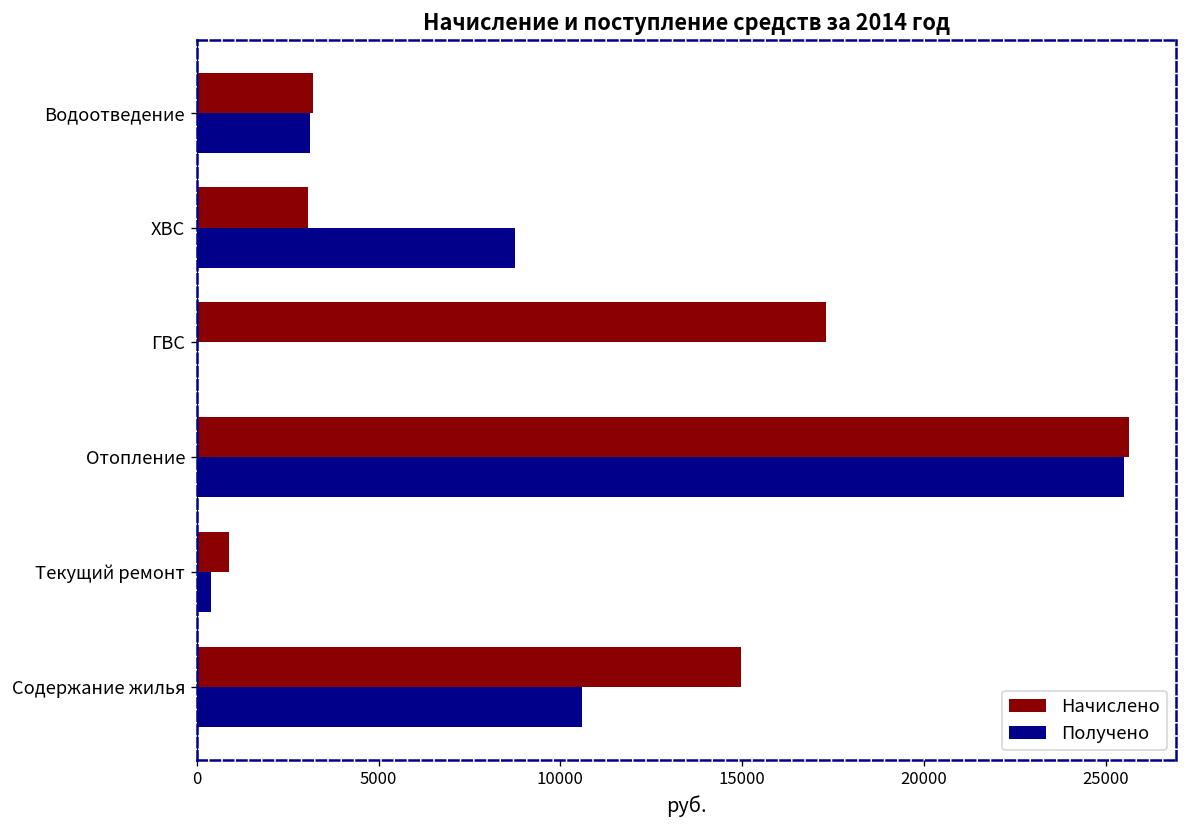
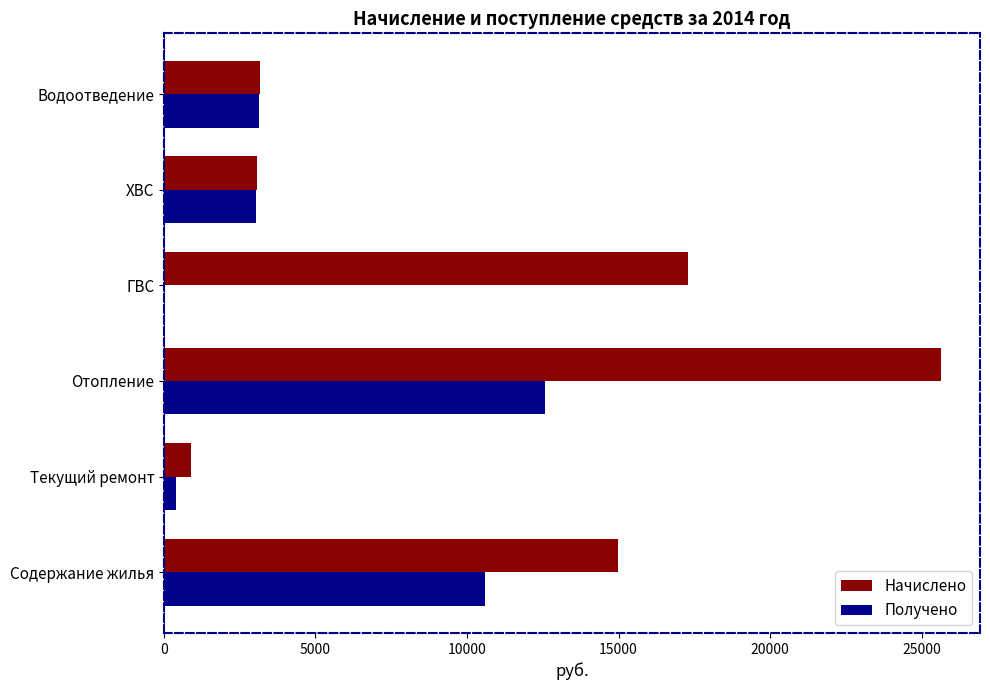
Получено, ХВС: 8700 -> 3000
Получено, Отопление: 25500 -> 12600
